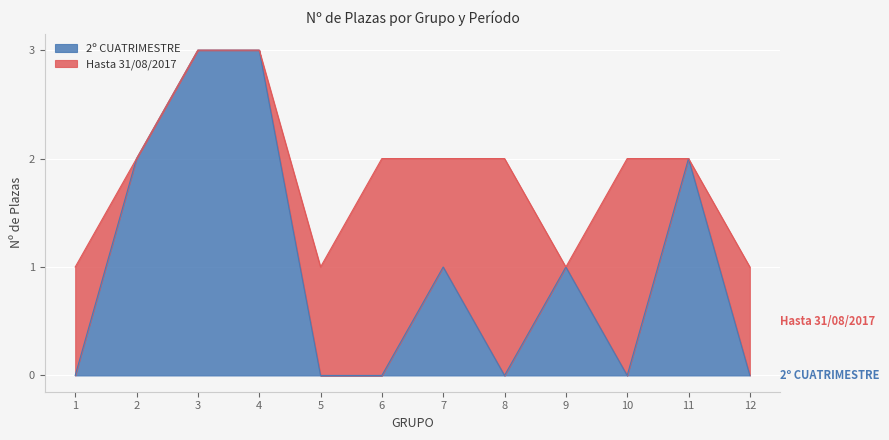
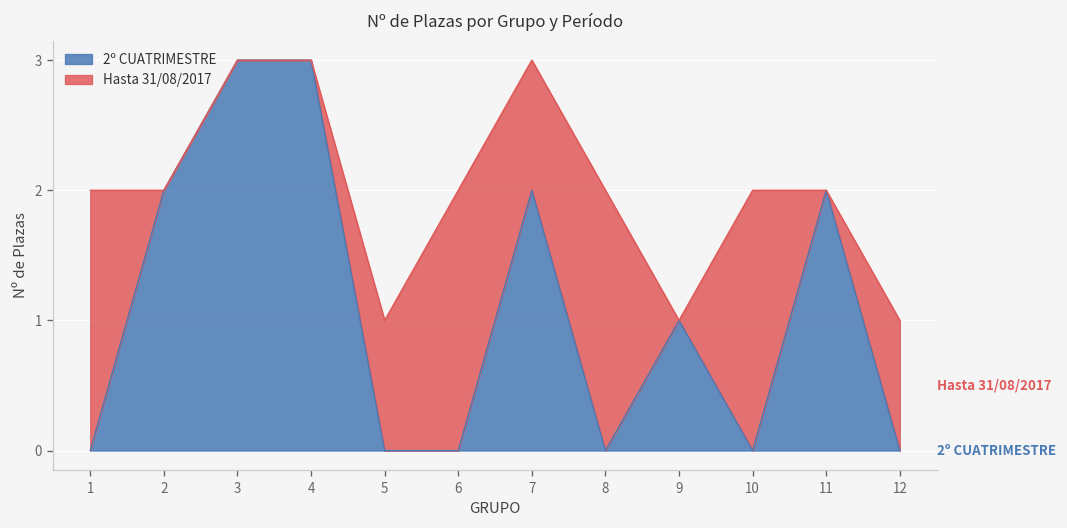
Hasta 31/08/2017, 1: 1 -> 2
2º CUATRIMESTRE, 7: 1 -> 2
